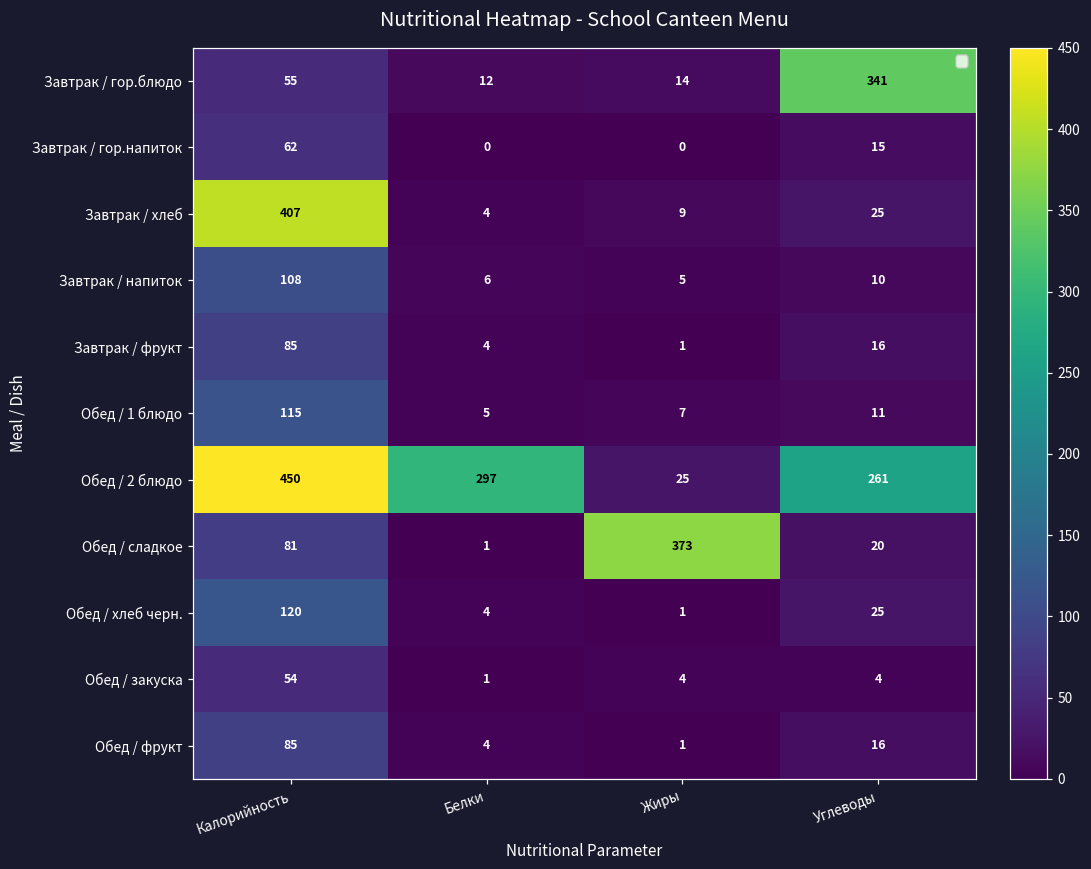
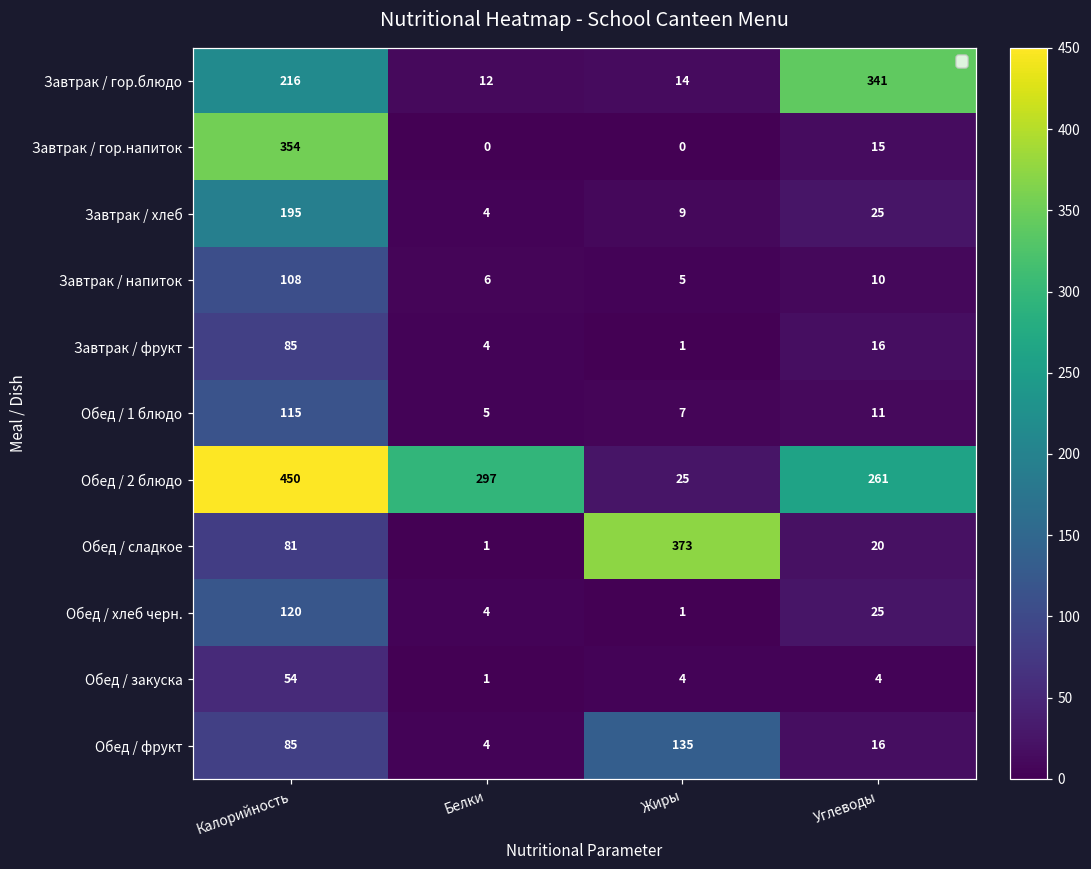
Завтрак / гор.блюдо, Калорийность: 55 -> 216
Завтрак / гор.напиток, Калорийность: 62 -> 354
Завтрак / хлеб, Калорийность: 407 -> 195
Обед / фрукт, Жиры: 1 -> 135
